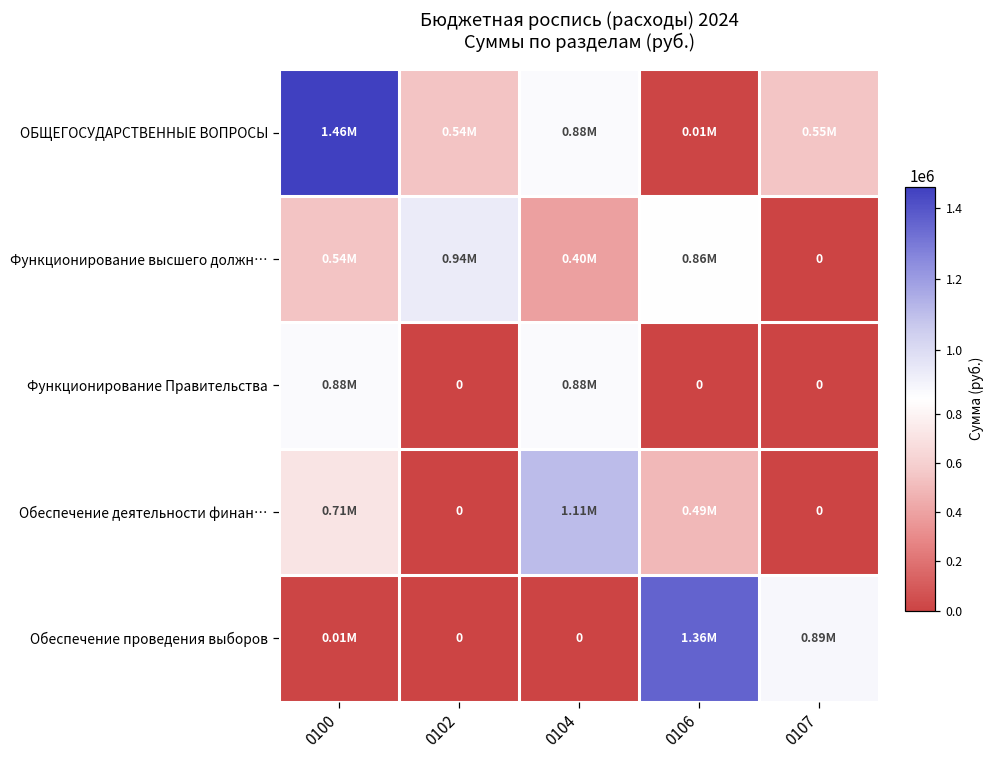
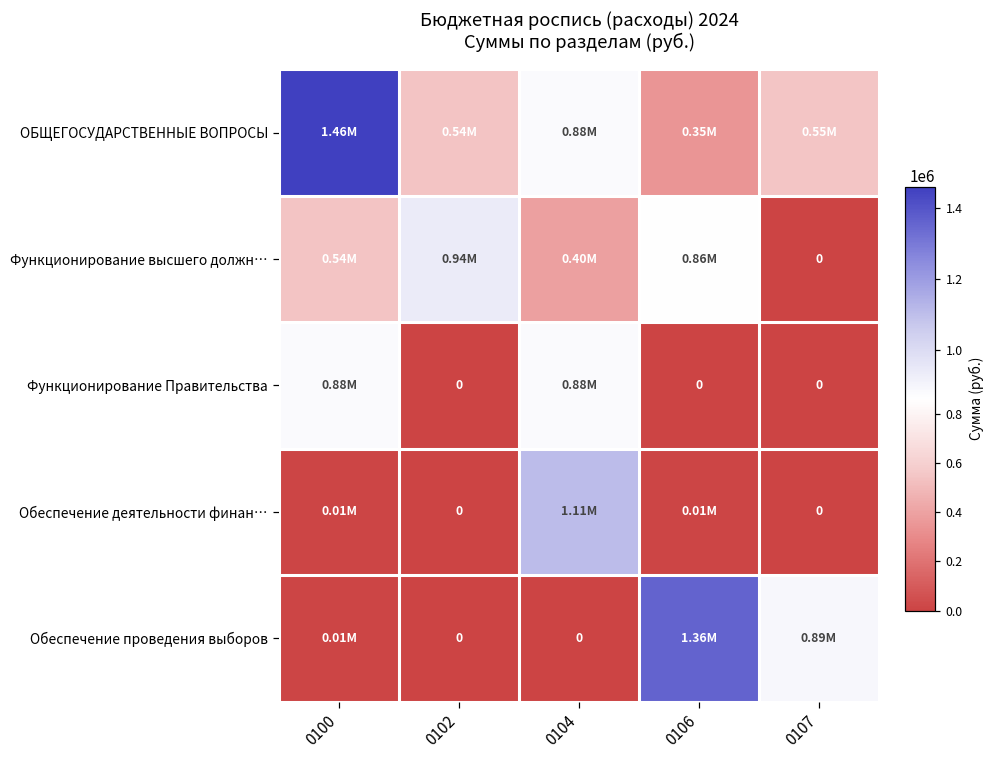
ОБЩЕГОСУДАРСТВЕННЫЕ ВОПРОСЫ, 0106: 0.01M -> 0.35M
Обеспечение деятельности финан…, 0100: 0.71M -> 0.01M
Обеспечение деятельности финан…, 0106: 0.49M -> 0.01M
